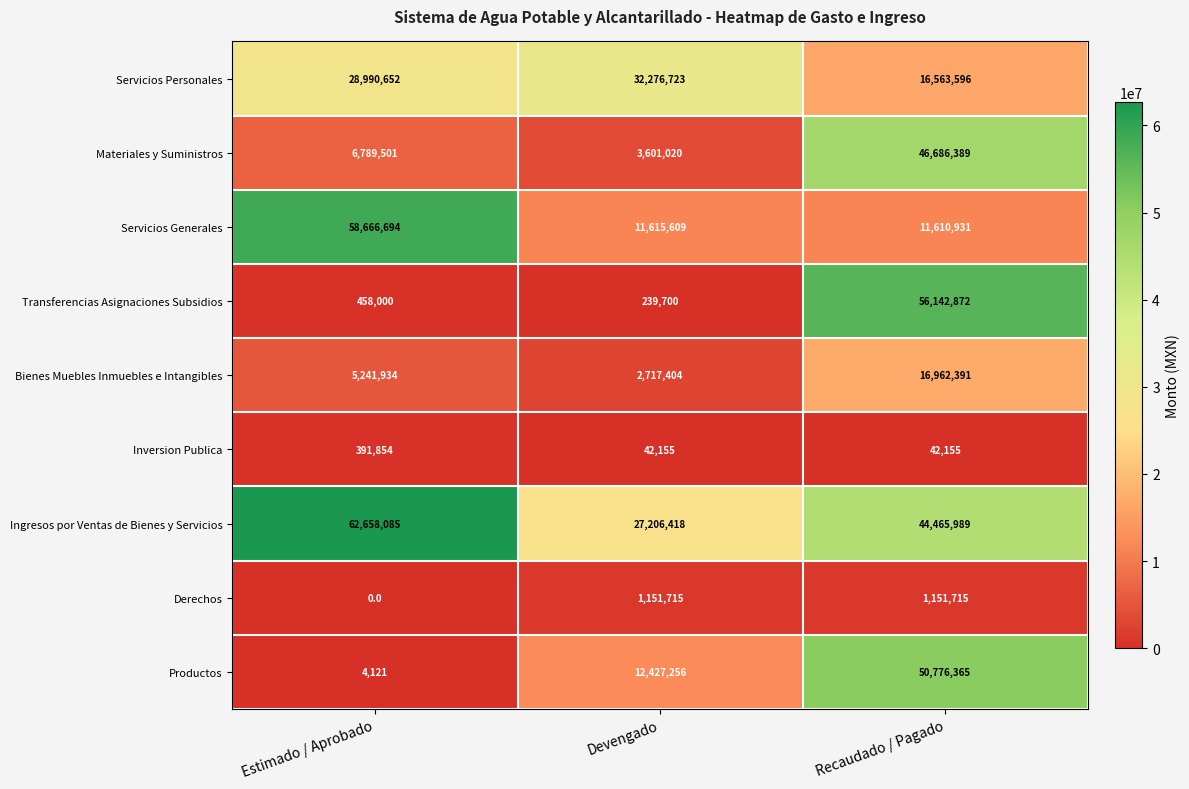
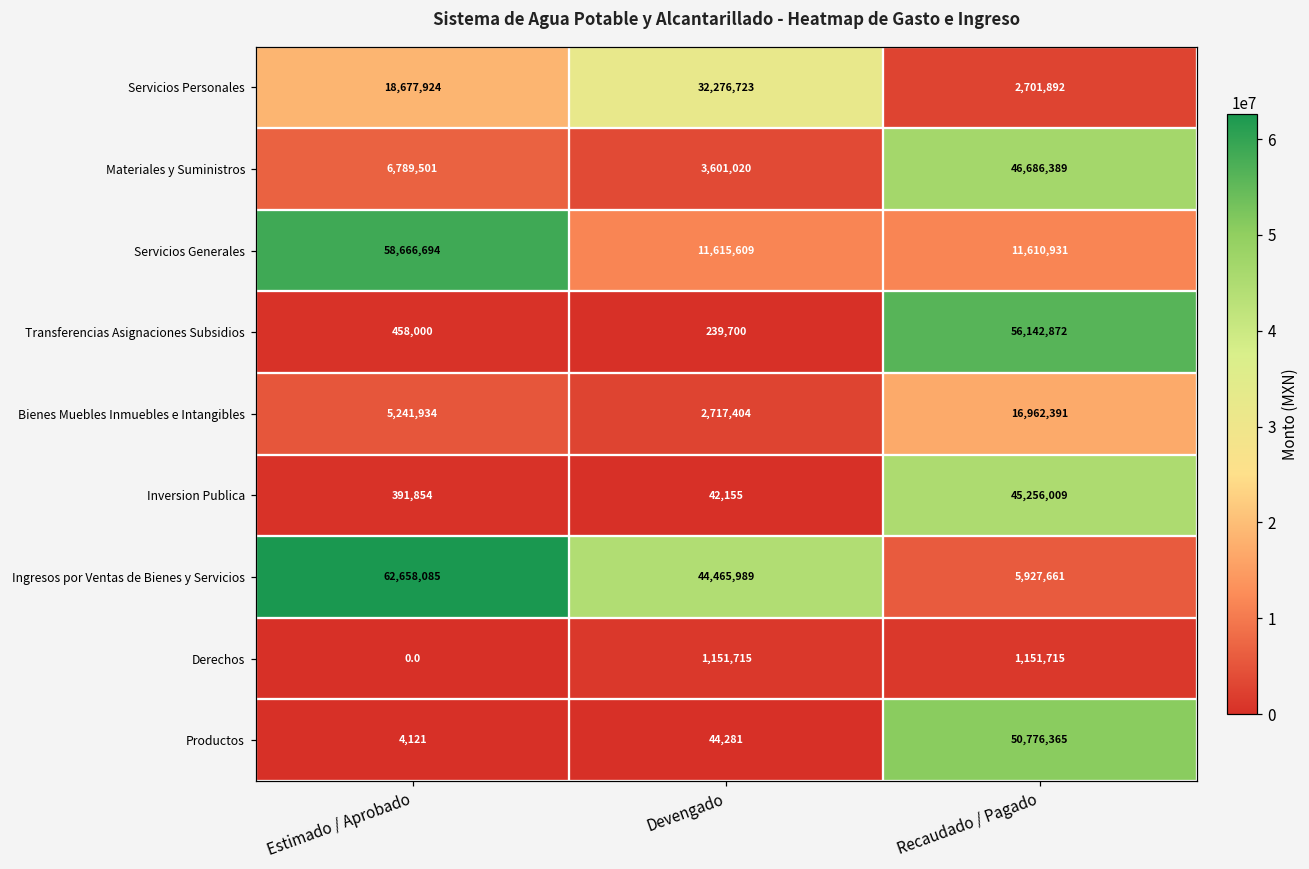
Servicios Personales, Estimado / Aprobado: 28,990,652 -> 18,677,924
Servicios Personales, Recaudado / Pagado: 16,563,596 -> 2,701,892
Inversion Publica, Recaudado / Pagado: 42,155 -> 45,256,009
Ingresos por Ventas de Bienes y Servicios, Devengado: 27,206,418 -> 44,465,989
Ingresos por Ventas de Bienes y Servicios, Recaudado / Pagado: 44,465,989 -> 5,927,661
Productos, Devengado: 12,427,256 -> 44,281
